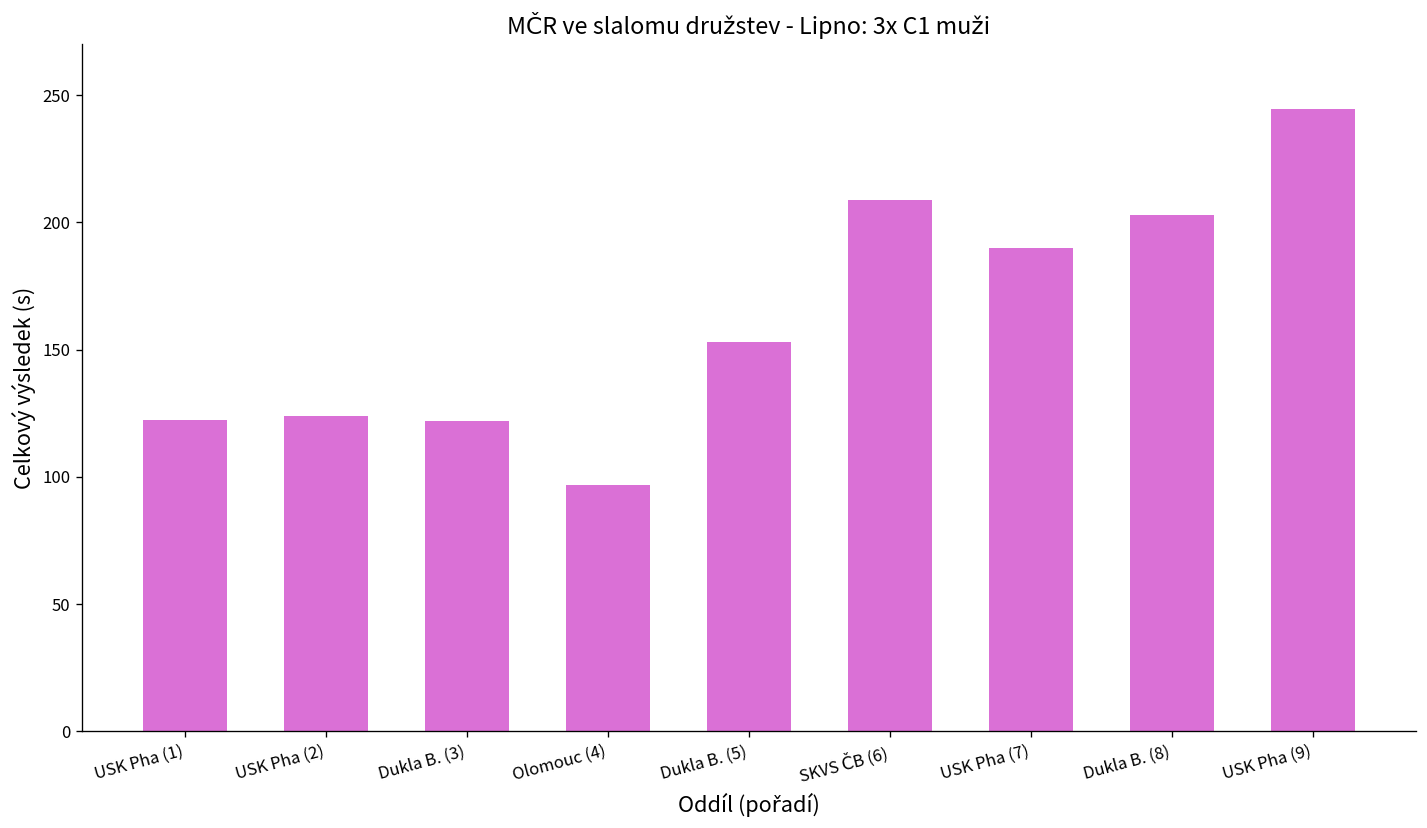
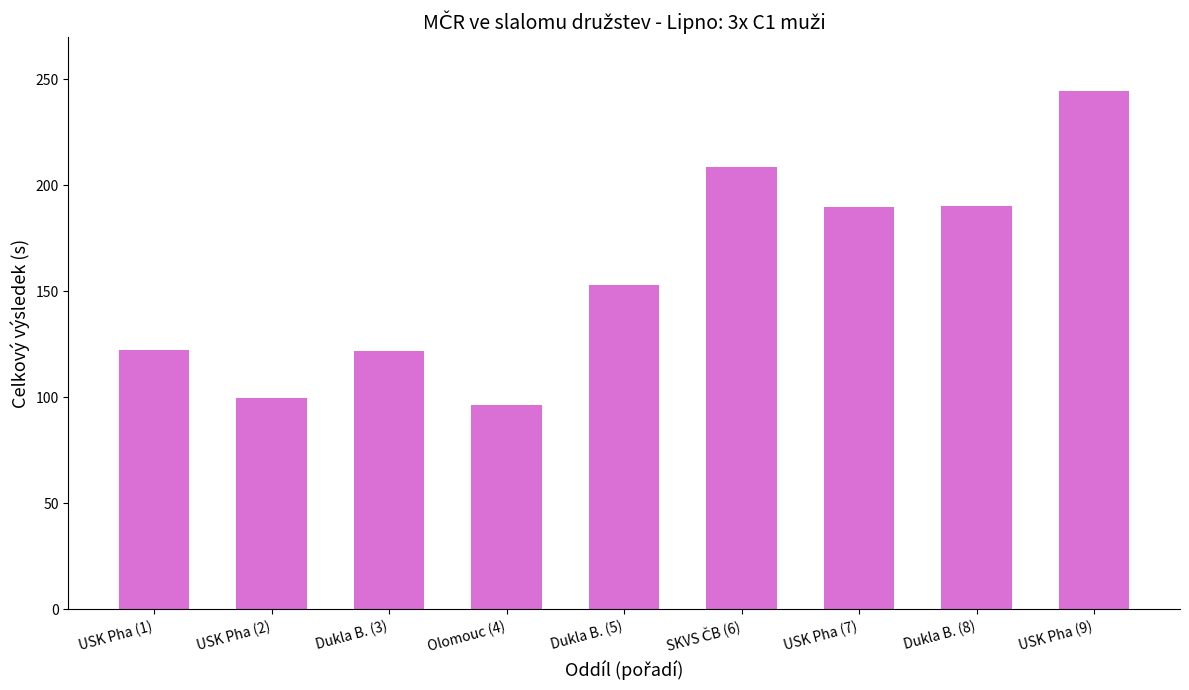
USK Pha (2): 124 -> 100
Dukla B. (8): 203 -> 190
